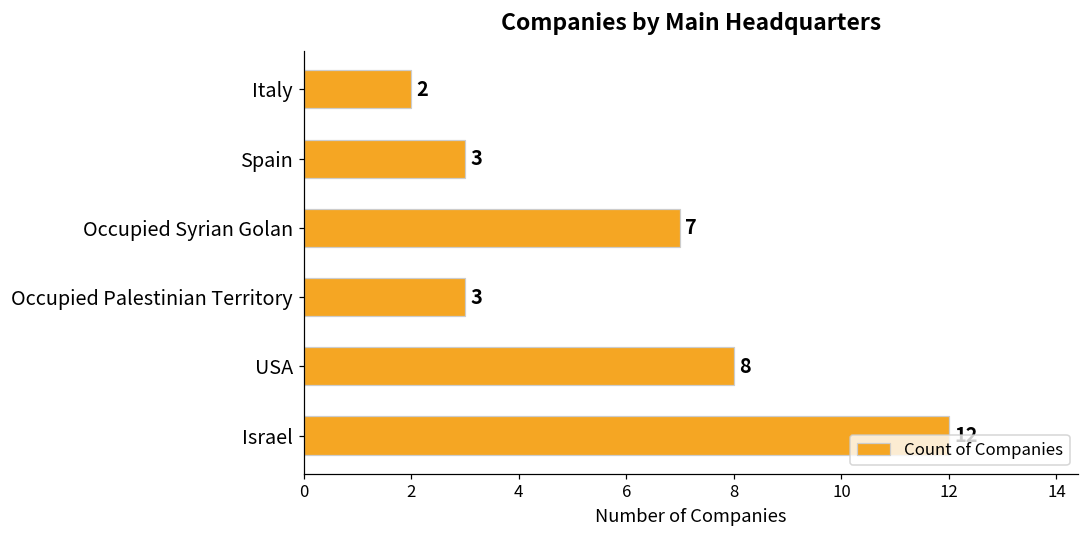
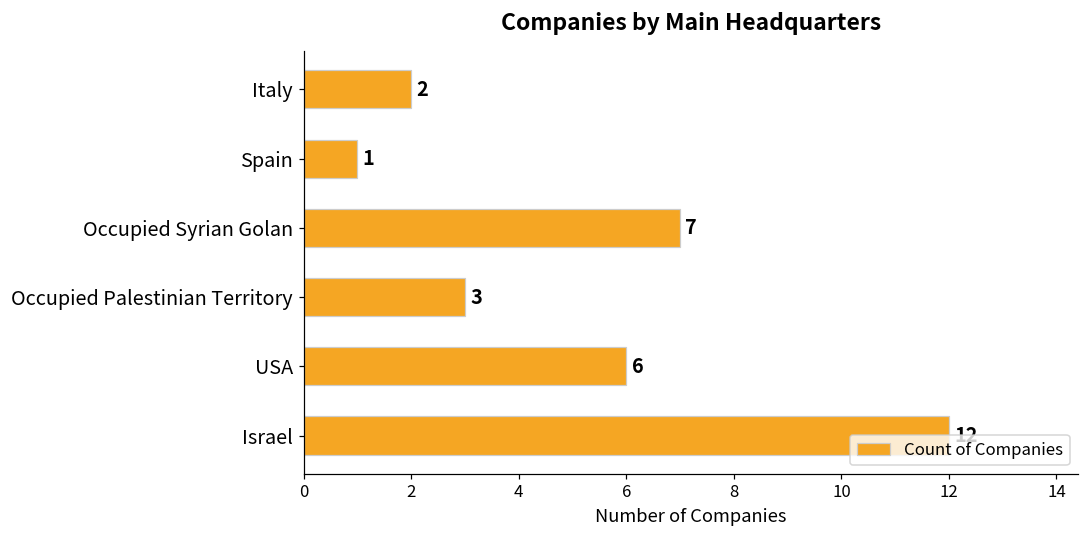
Spain: 3 -> 1
USA: 8 -> 6
